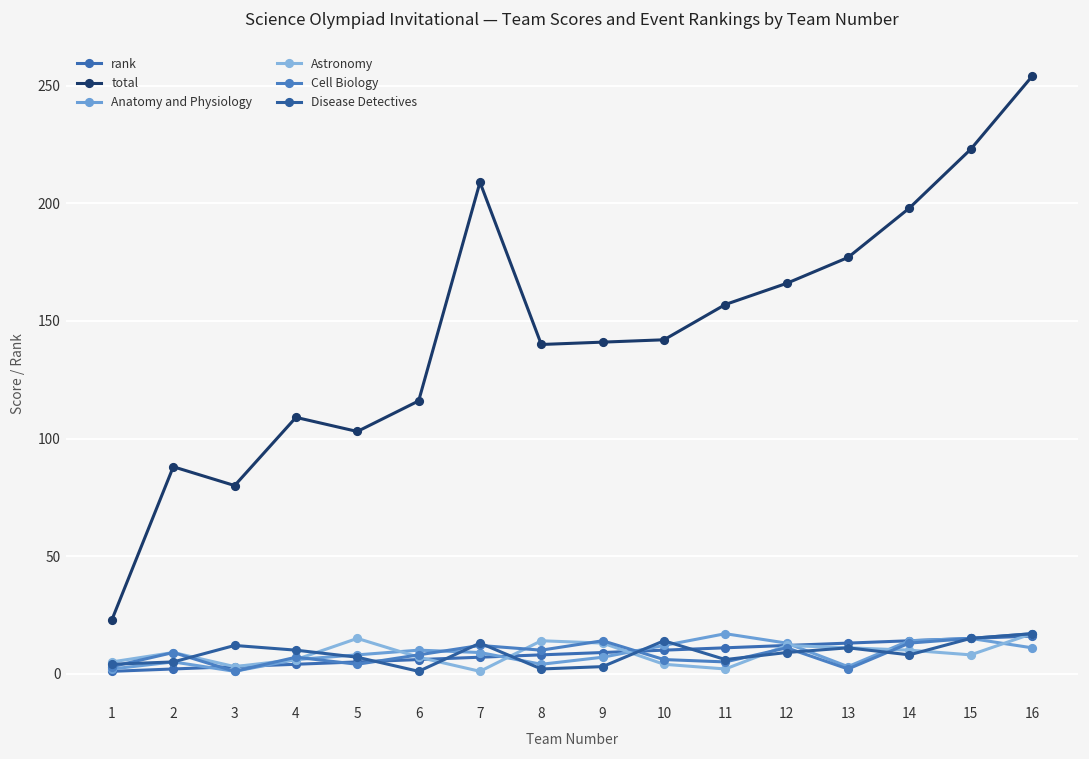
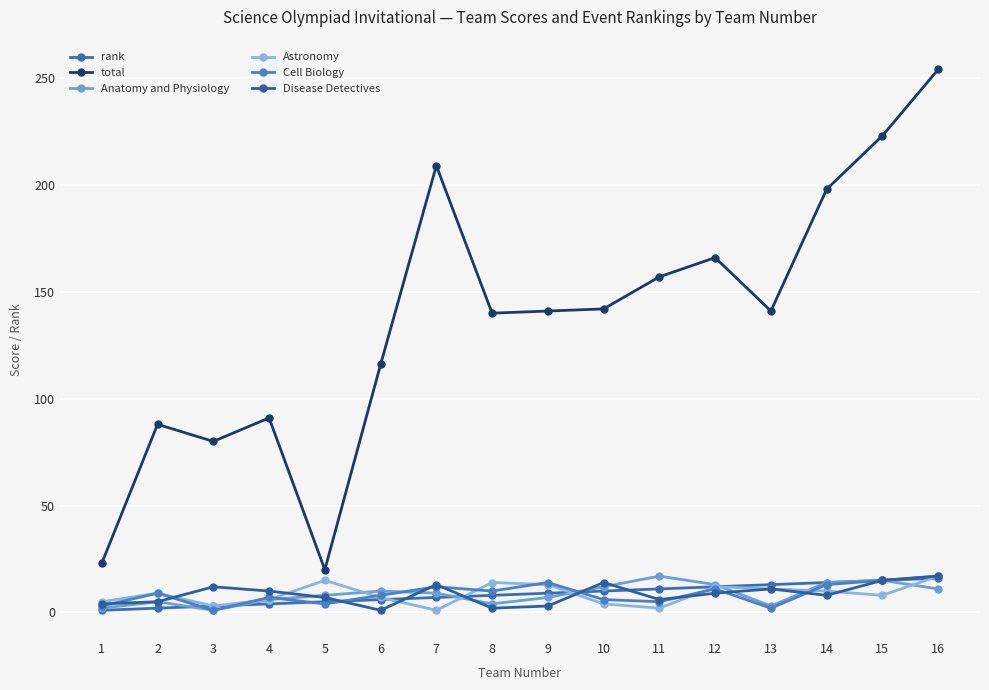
total, 4: 109 -> 91
total, 5: 103 -> 20
total, 13: 177 -> 141
